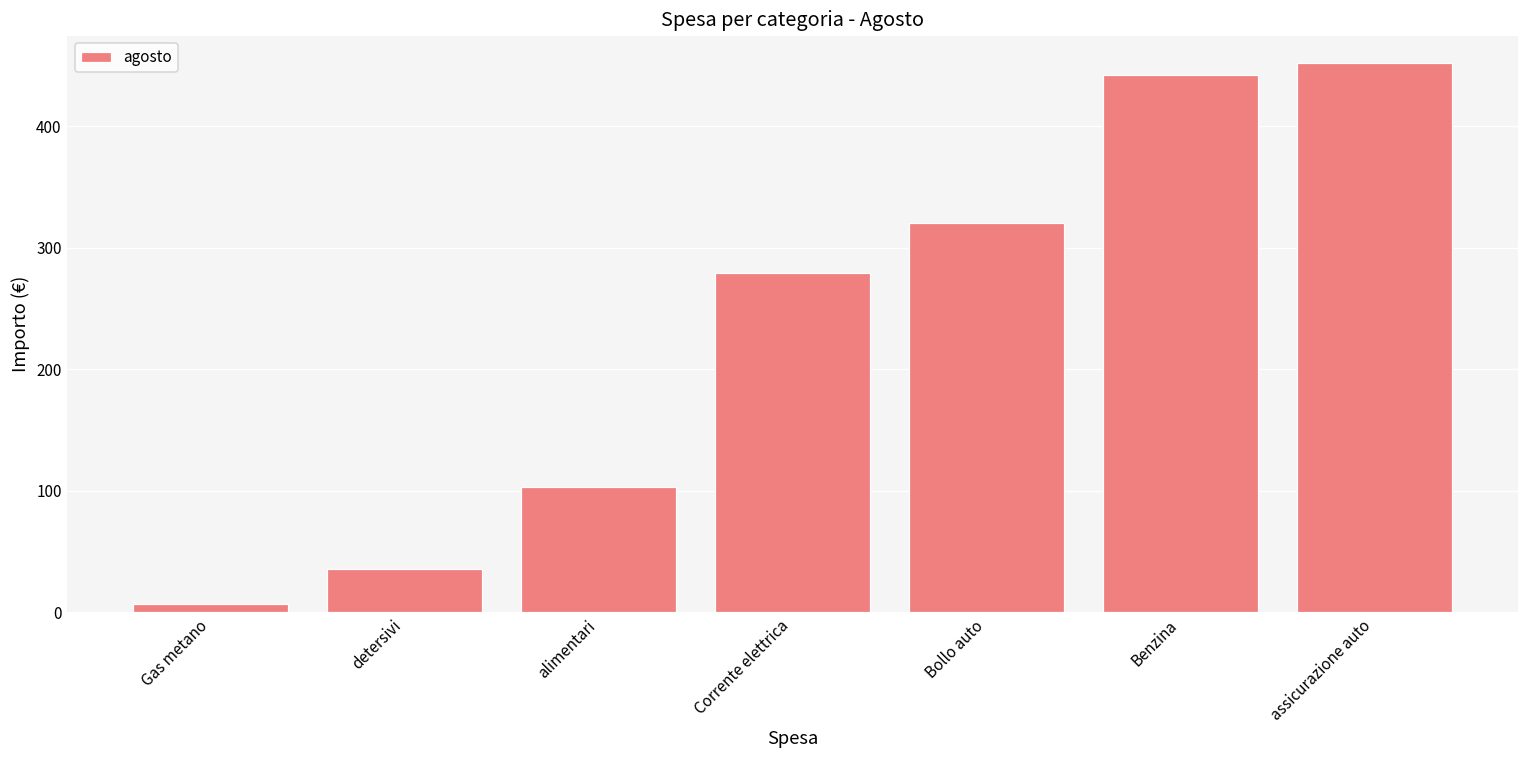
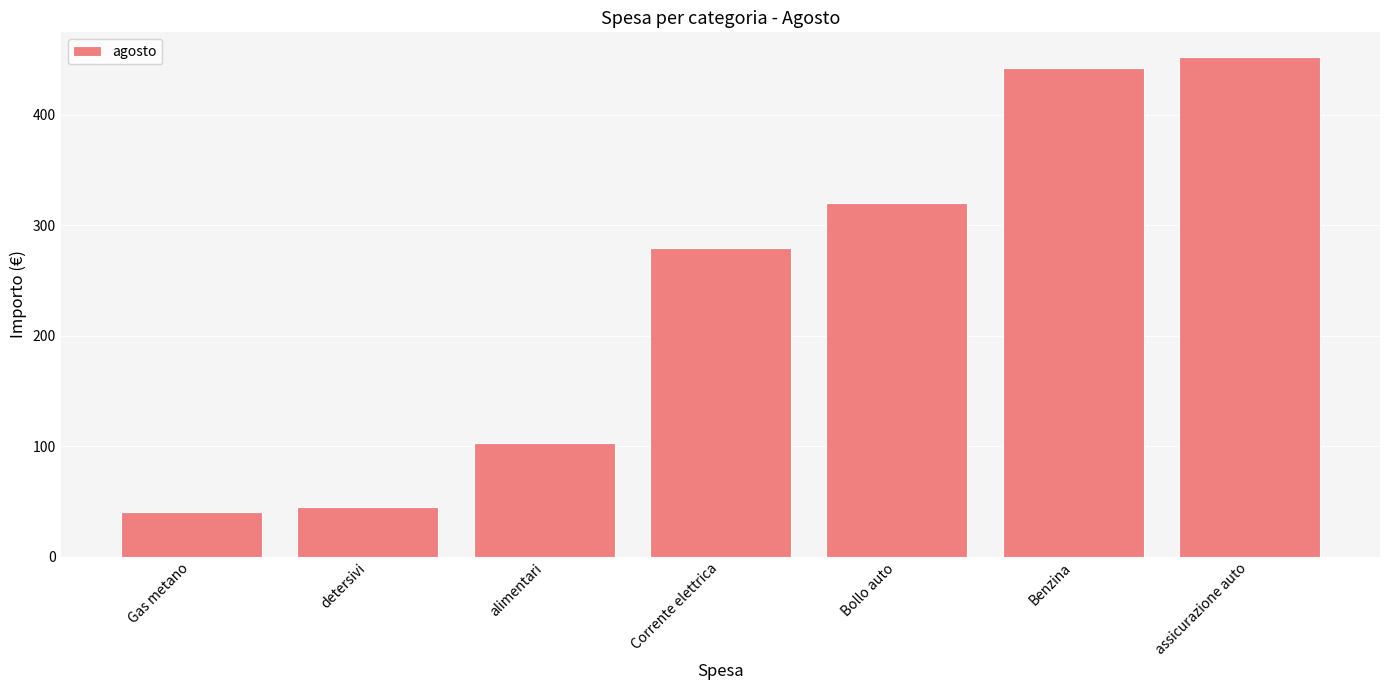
Gas metano: 7 -> 40
detersivi: 36 -> 45
